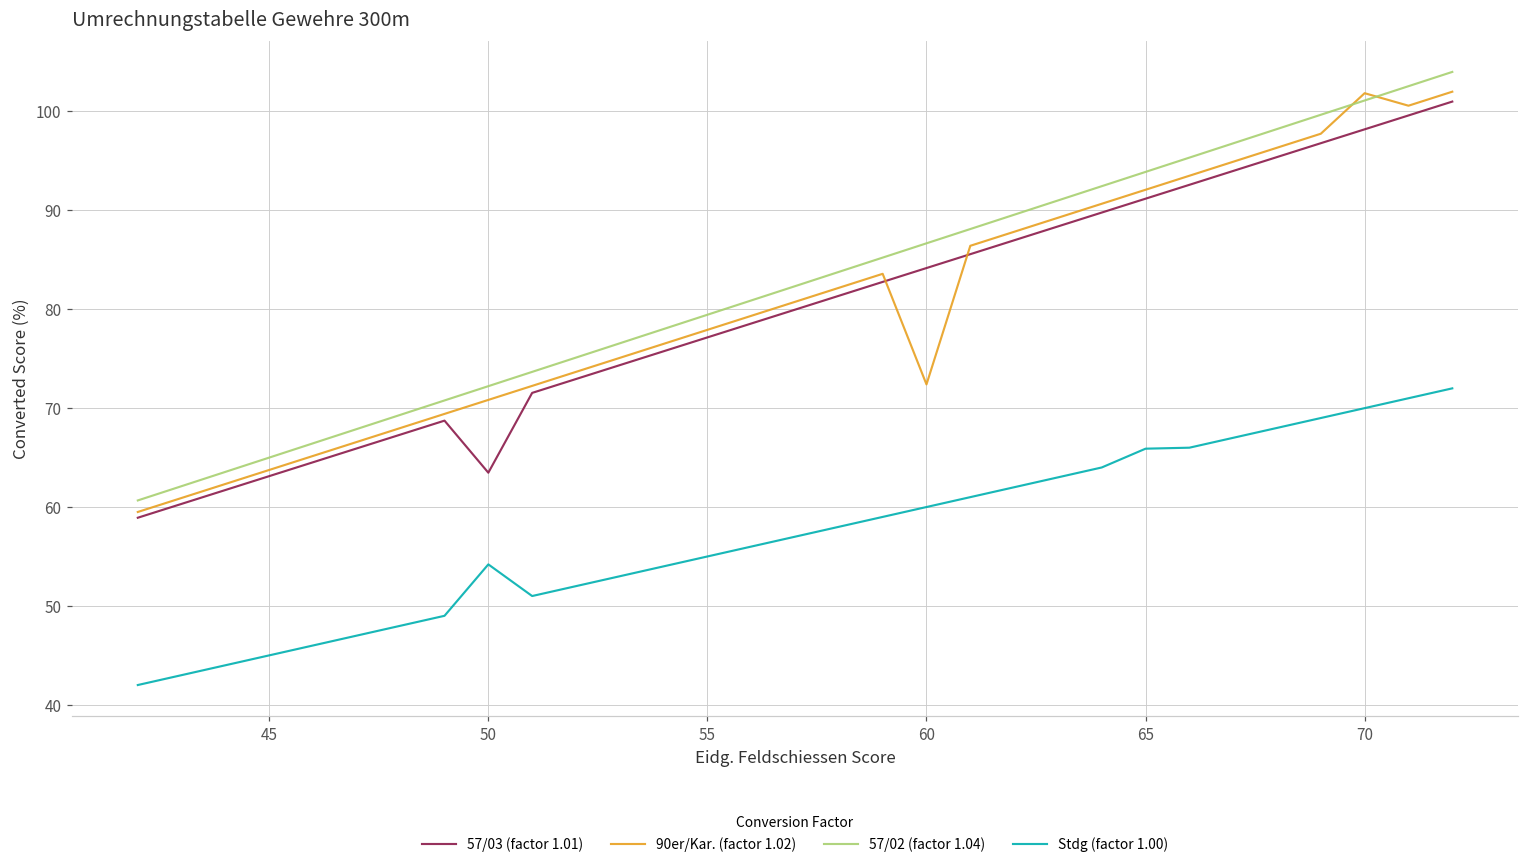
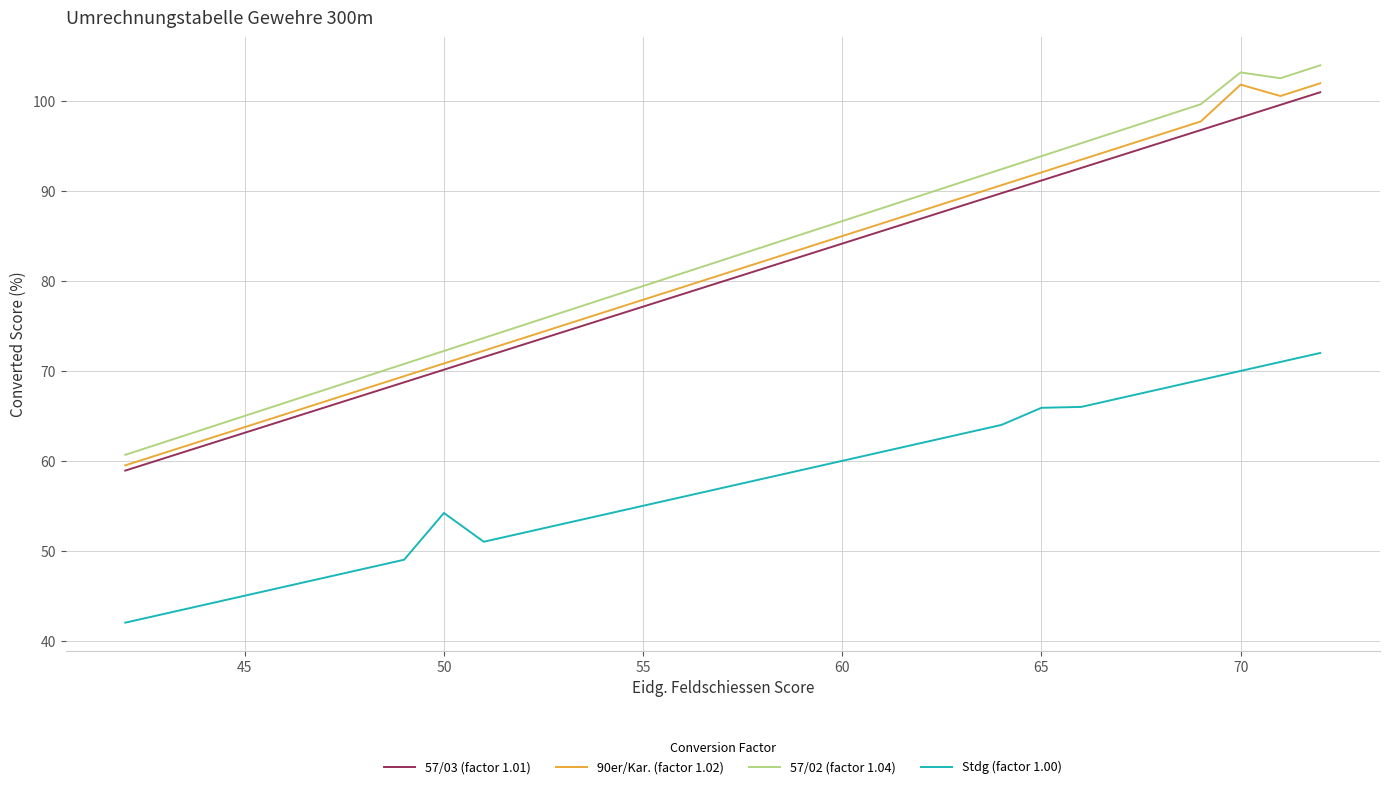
57/03 (factor 1.01), 50: 63 -> 70
90er/Kar. (factor 1.02), 60: 72 -> 85
57/02 (factor 1.04), 70: 101 -> 103
